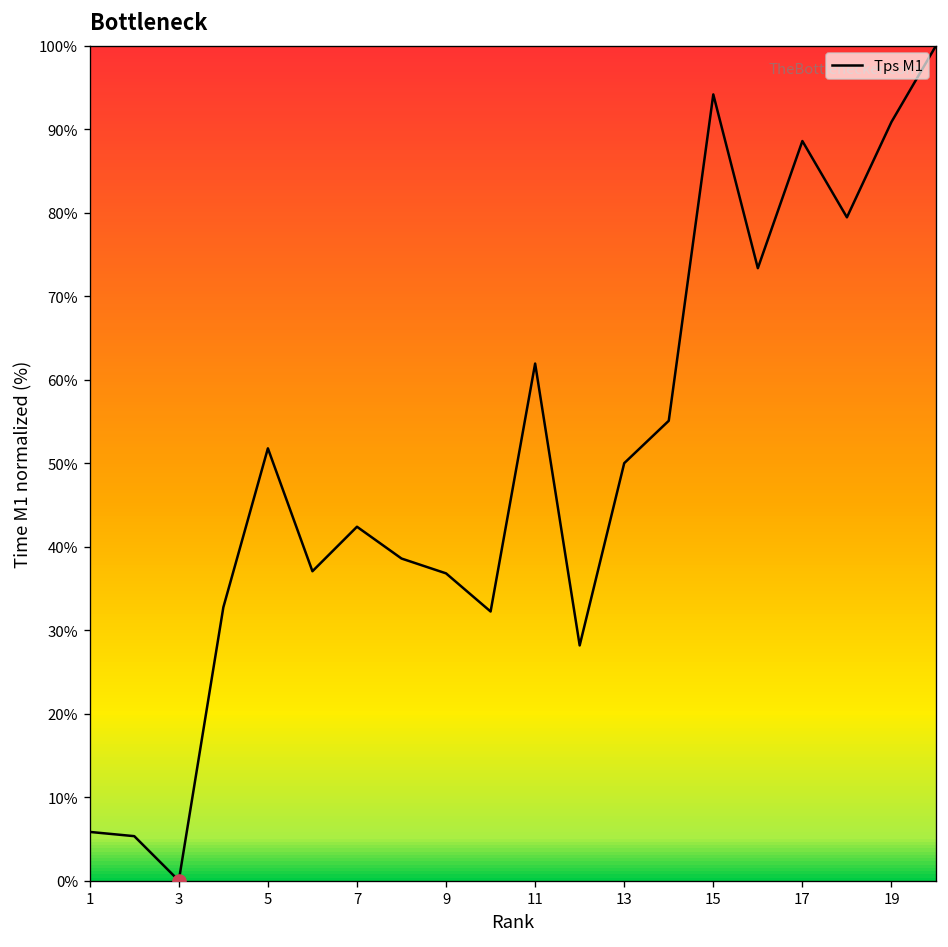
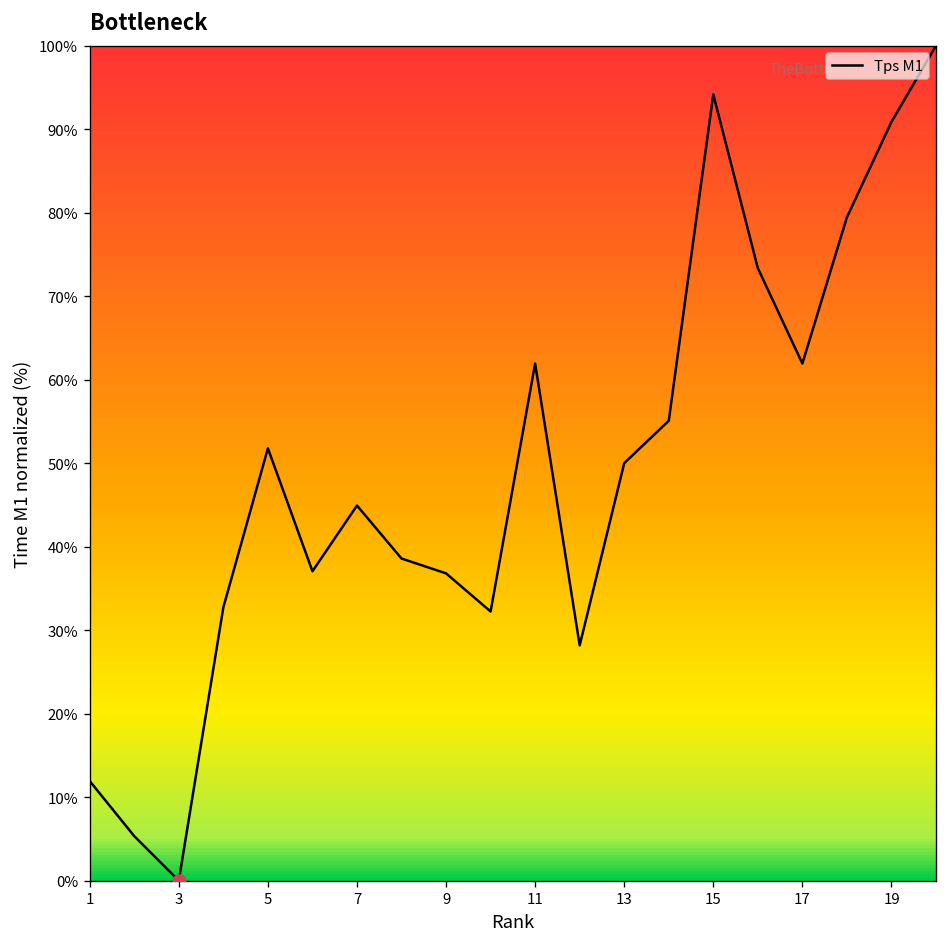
Tps M1, 1: 6% -> 12%
Tps M1, 7: 42% -> 45%
Tps M1, 17: 89% -> 62%
